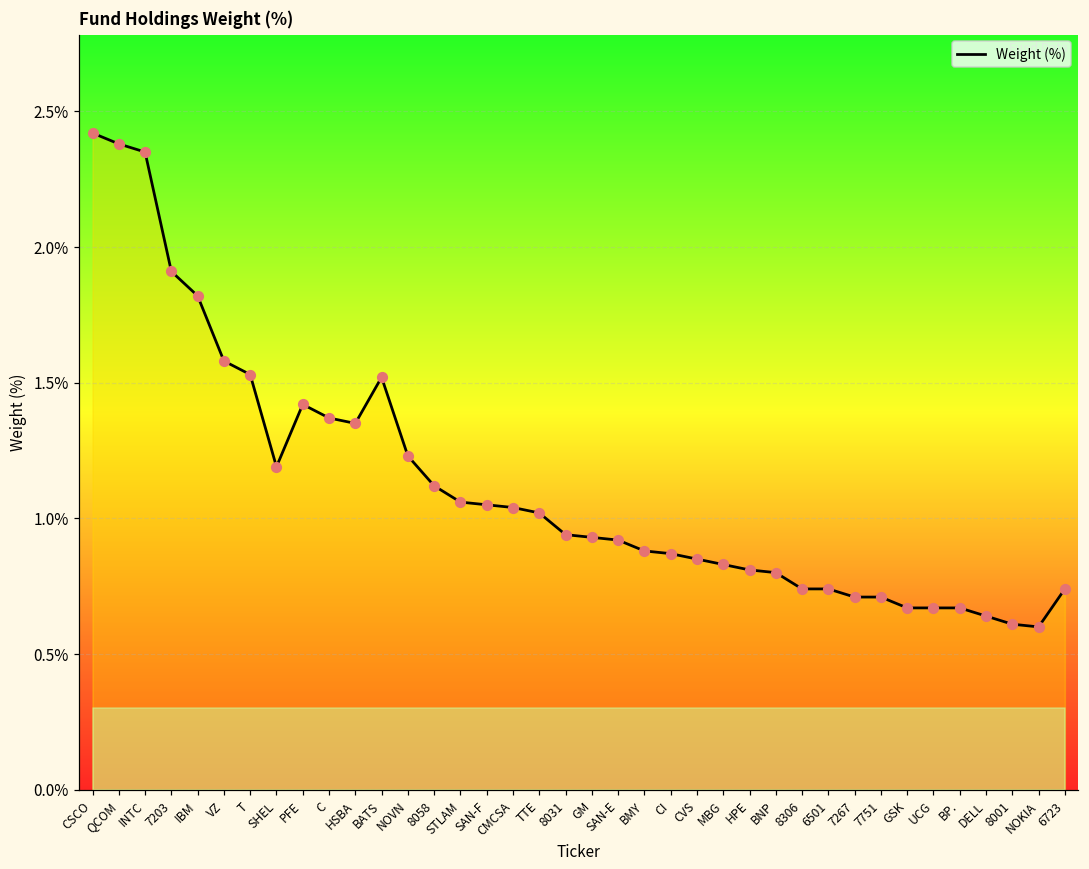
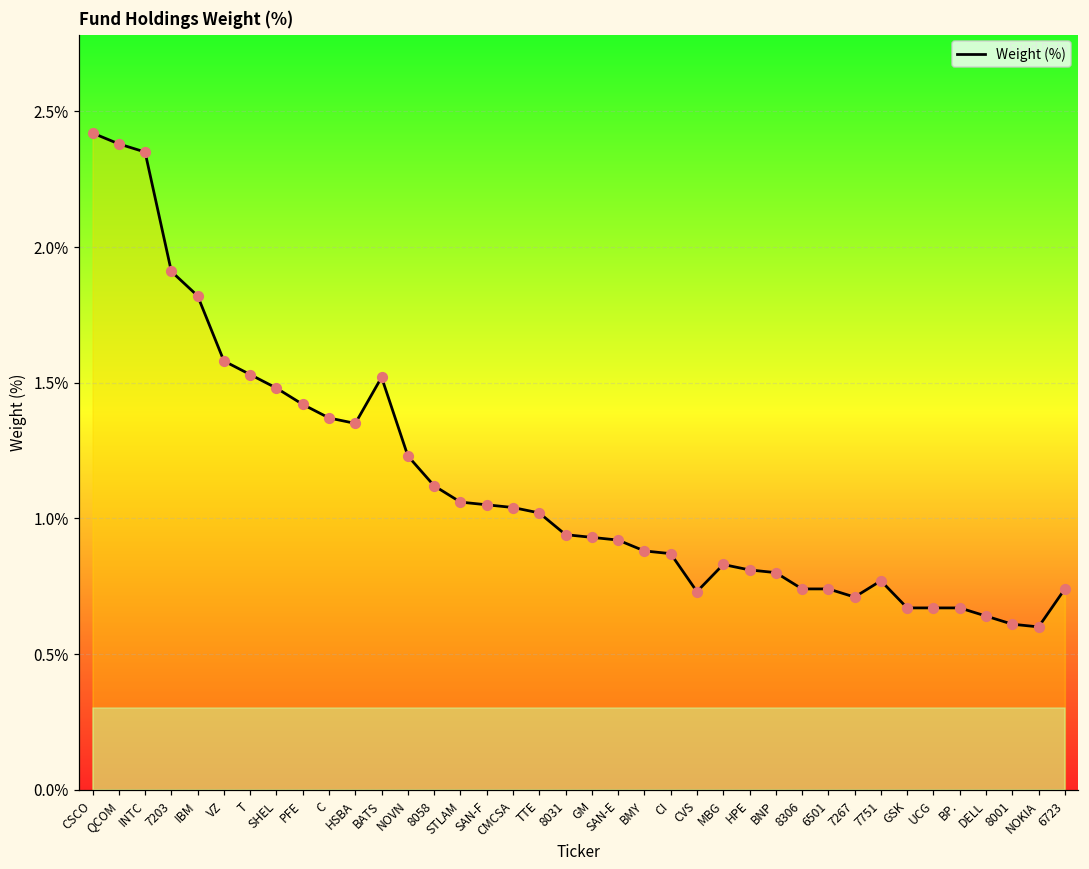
Weight (%), SHEL: 1.19% -> 1.48%
Weight (%), CVS: 0.85% -> 0.73%
Weight (%), 7751: 0.71% -> 0.77%
